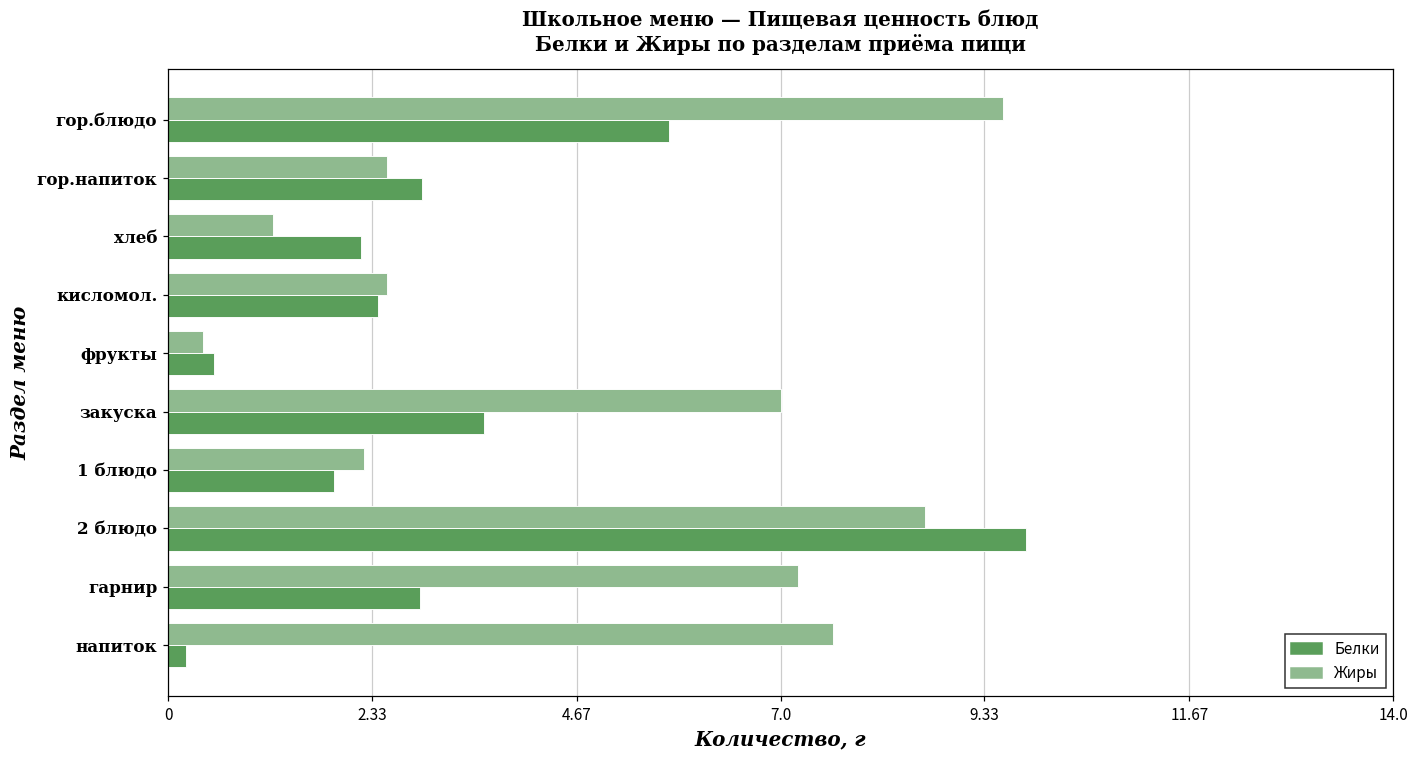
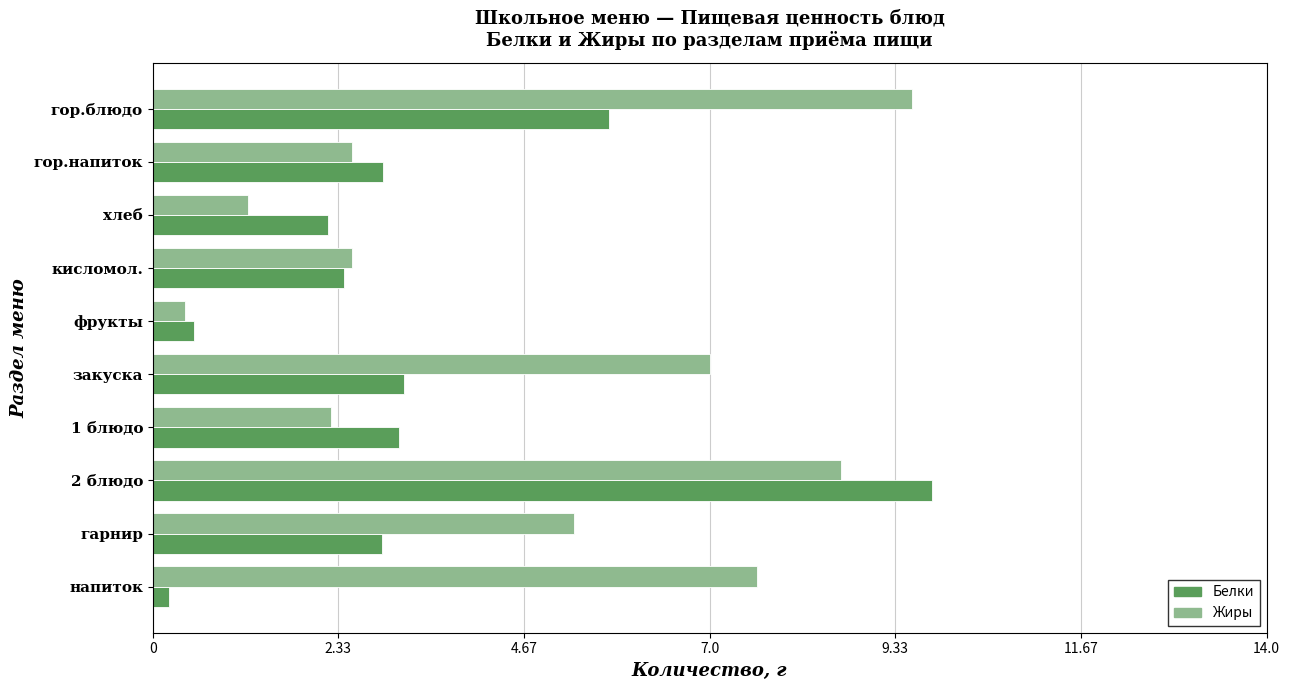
Белки, закуска: 3.6 -> 3.2
Белки, 1 блюдо: 1.9 -> 3.1
Жиры, гарнир: 7.2 -> 5.3
